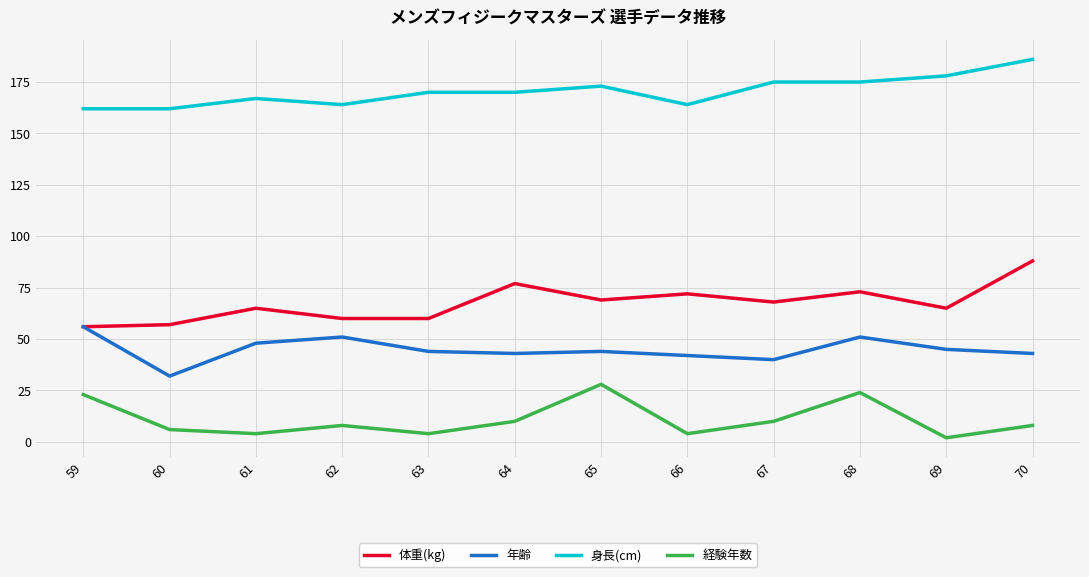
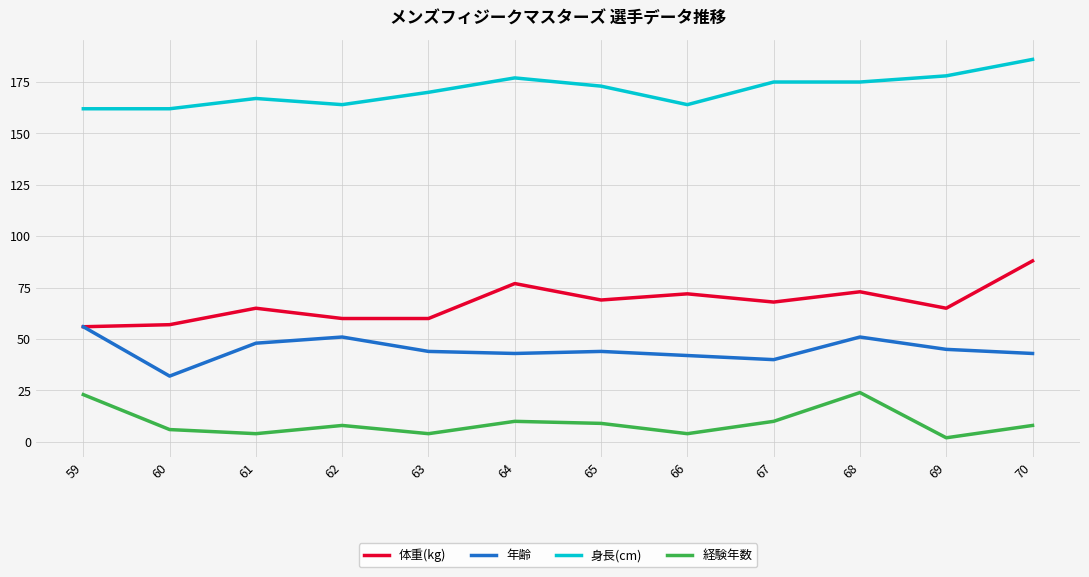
身長(cm), 64: 170 -> 177
経験年数, 65: 28 -> 9
